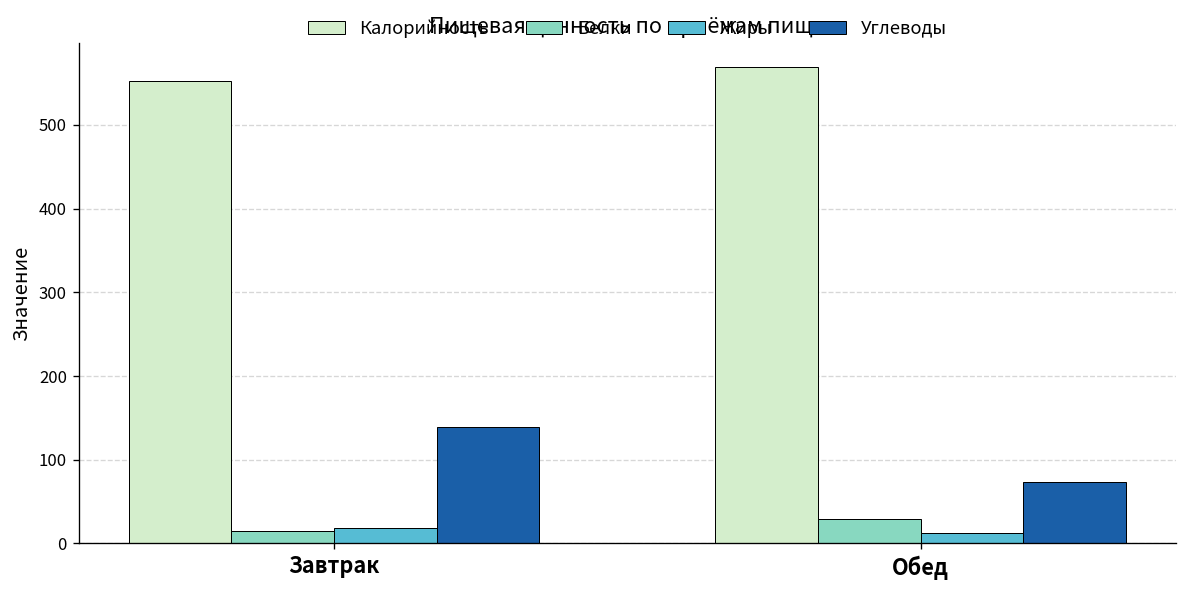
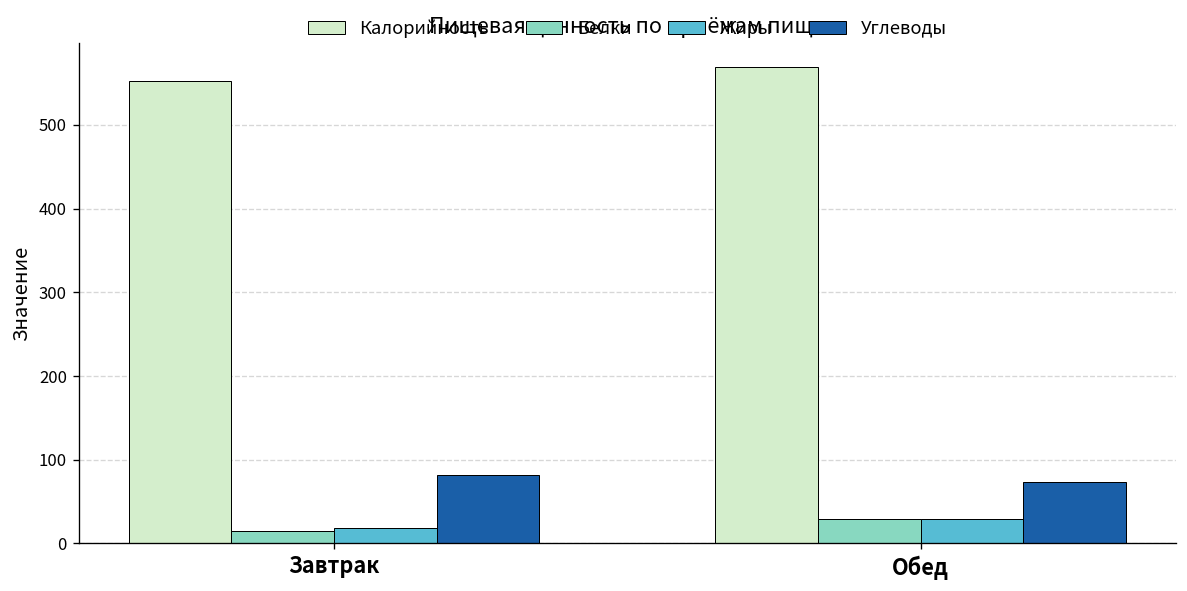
Углеводы, Завтрак: 140 -> 80
Жиры, Обед: 10 -> 30
